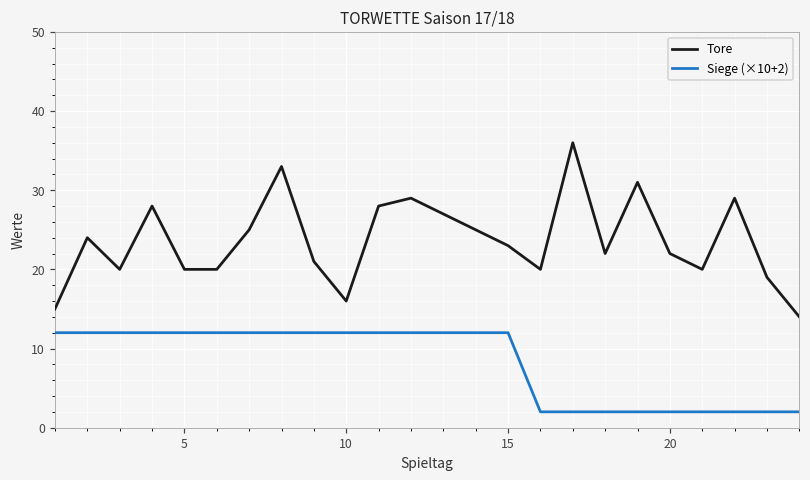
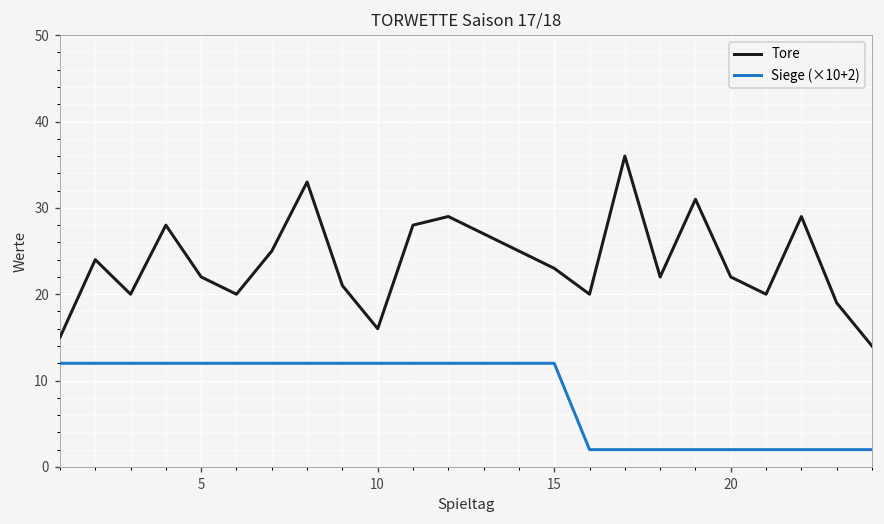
Tore, 5: 20 -> 22
